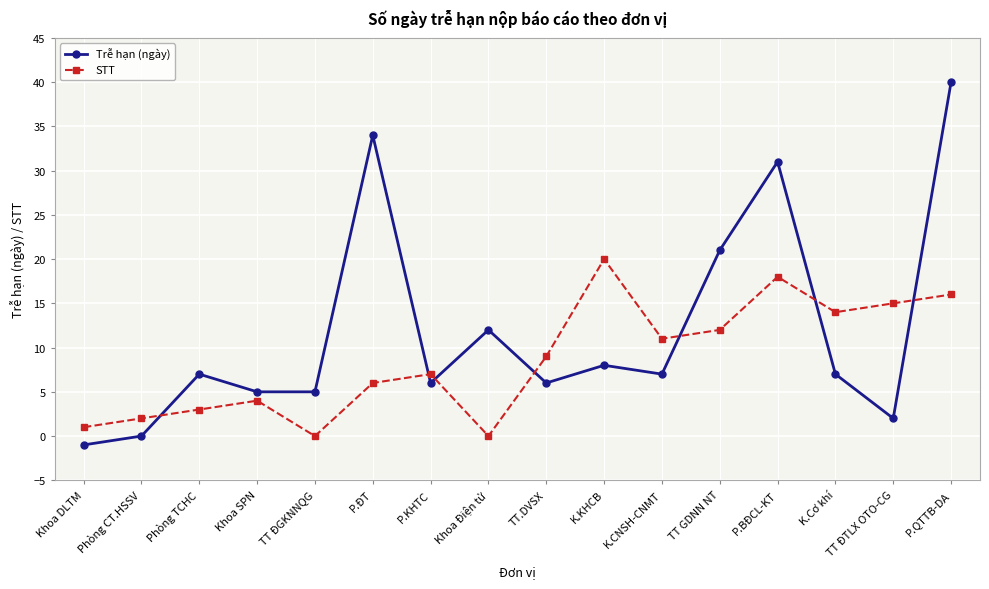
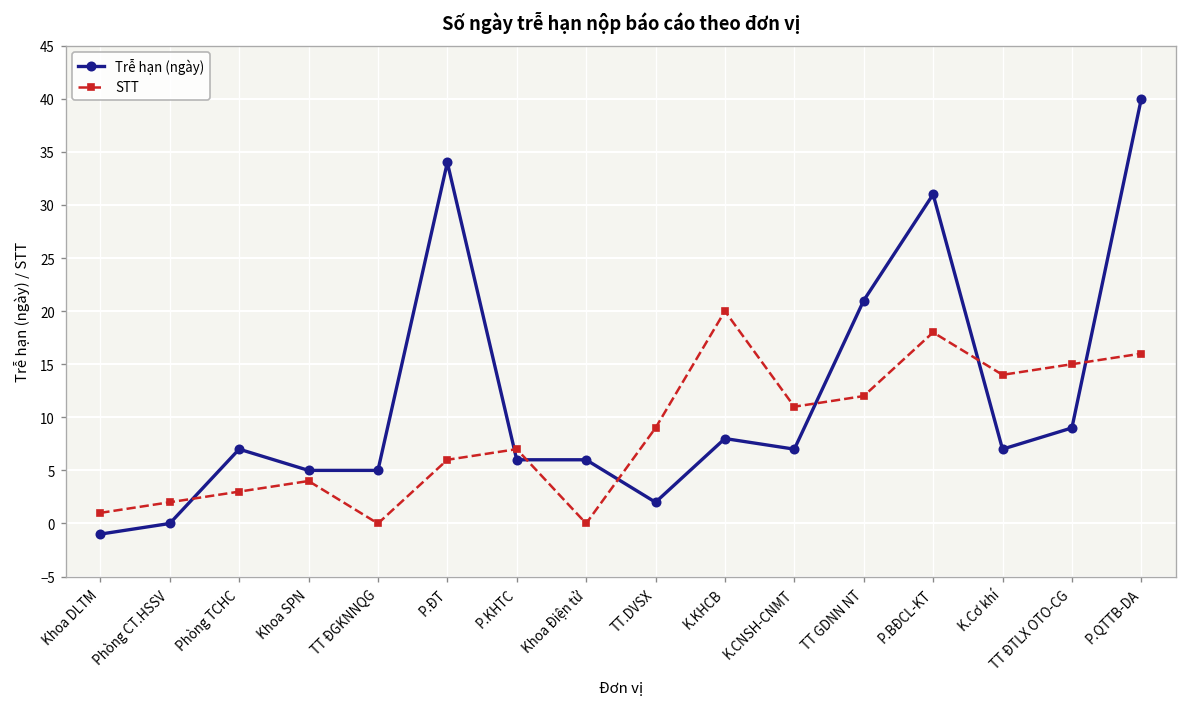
Trễ hạn (ngày), Khoa Điện tử: 12 -> 6
Trễ hạn (ngày), TT.DVSX: 6 -> 2
Trễ hạn (ngày), TT ĐTLX OTO-CG: 2 -> 9
